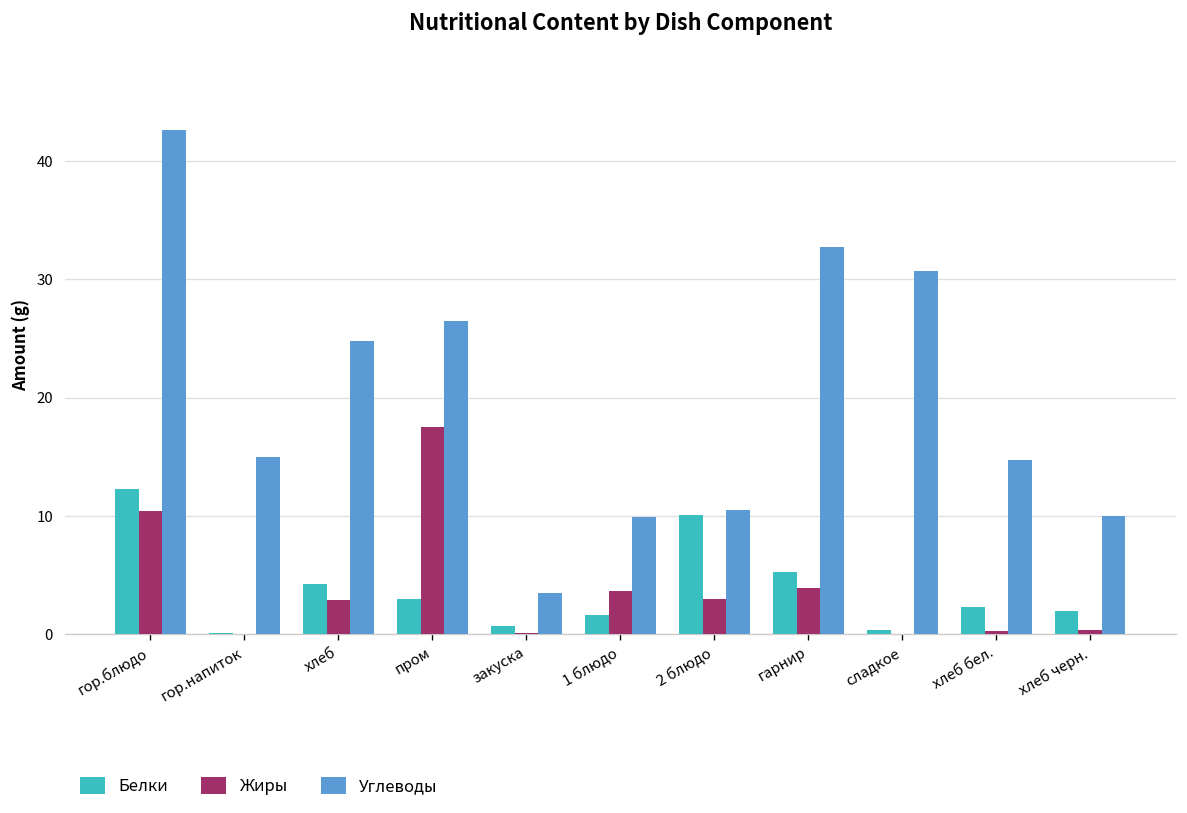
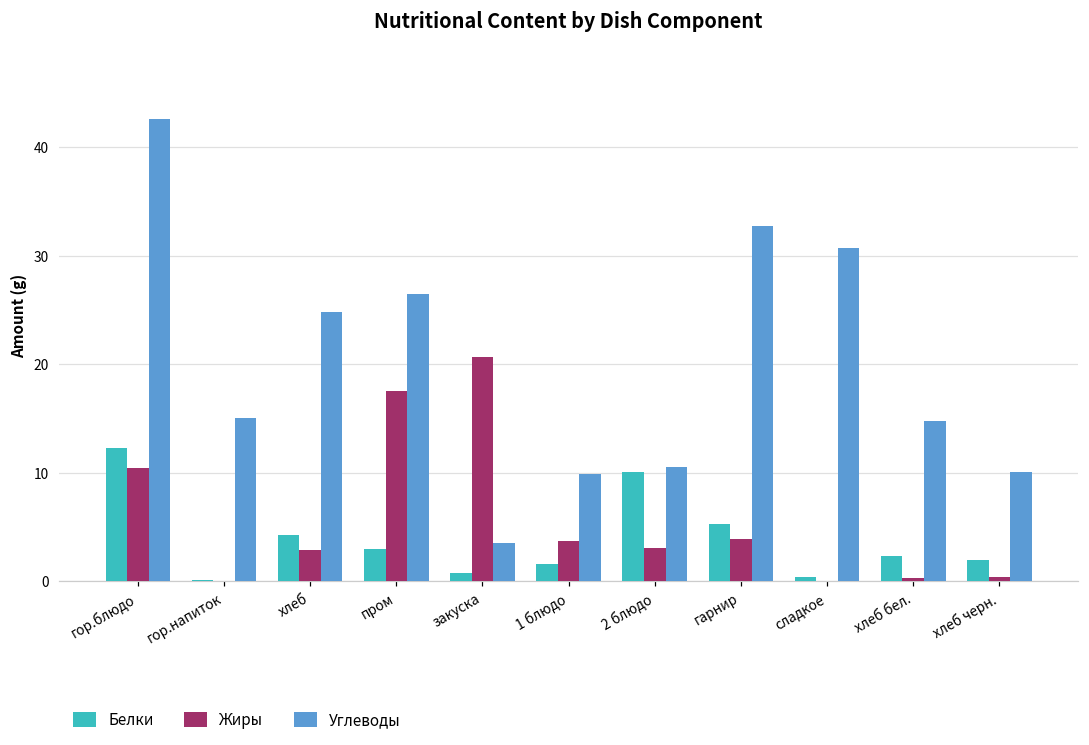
Жиры, закуска: 0 -> 21
